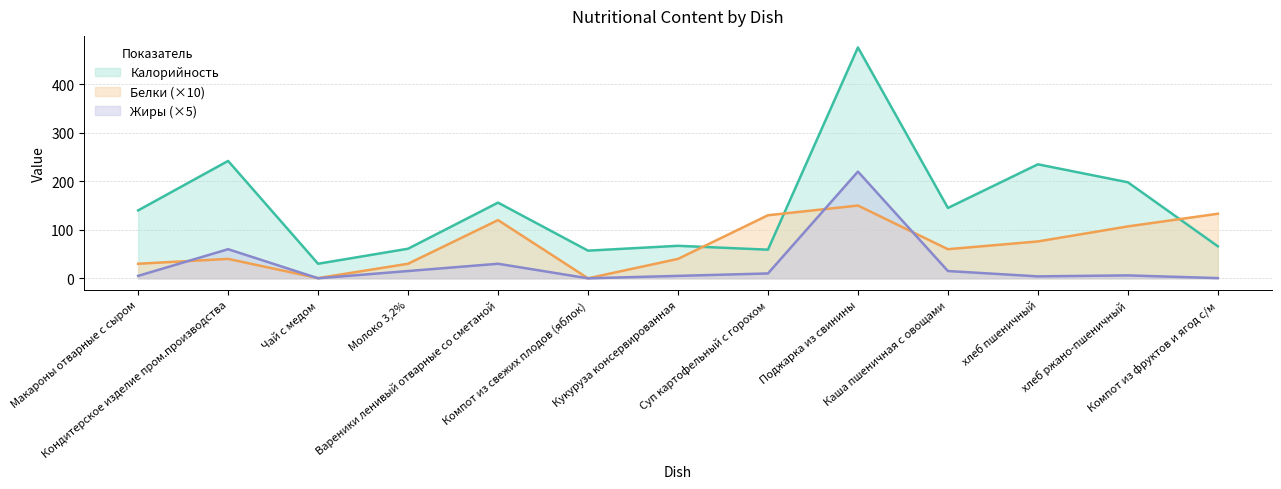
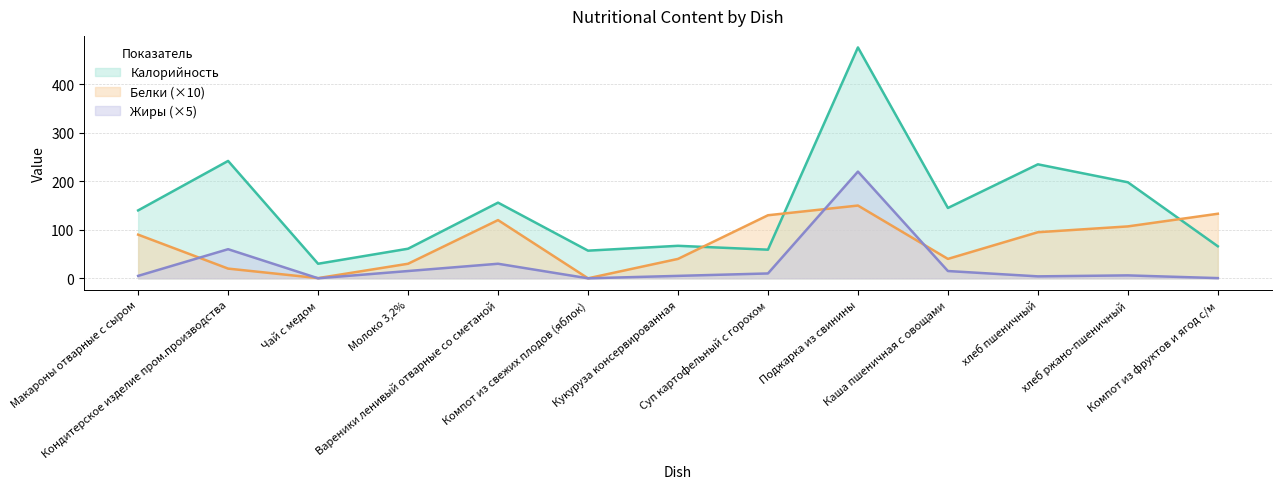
Белки (×10), Макароны отварные с сыром: 30 -> 90
Белки (×10), Кондитерское изделие пром.производства: 40 -> 20
Белки (×10), Каша пшеничная с овощами: 60 -> 40
Белки (×10), хлеб пшеничный: 80 -> 100
